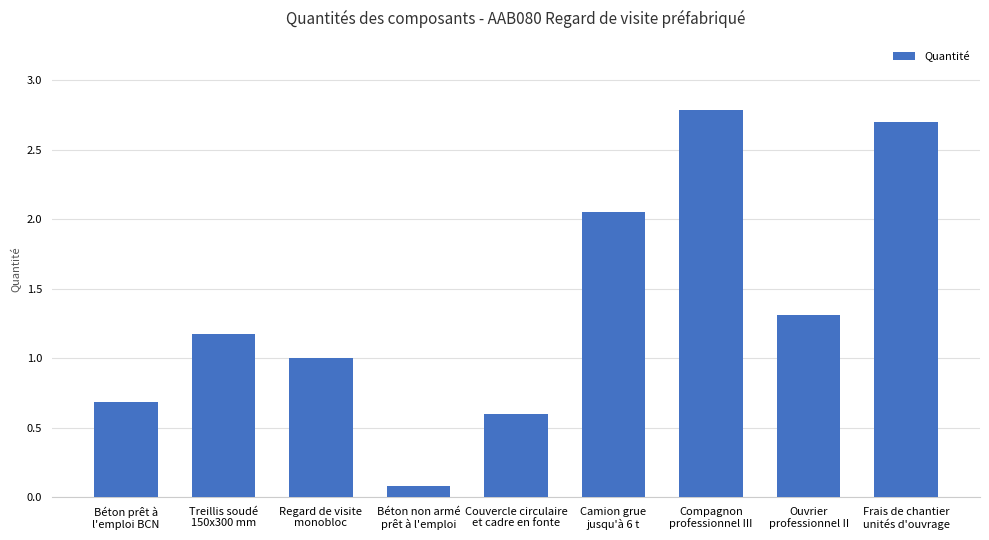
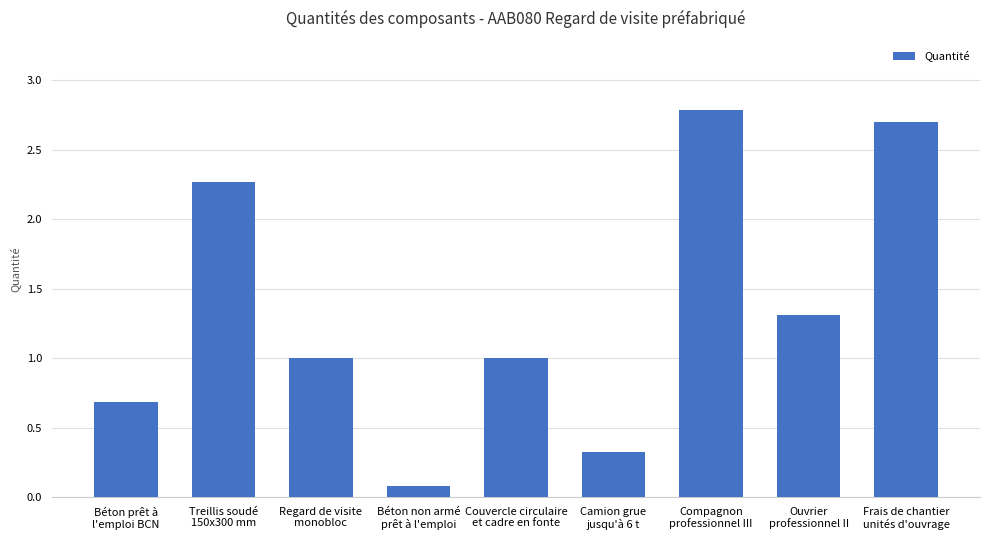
Treillis soudé 150x300 mm: 1.17 -> 2.27
Couvercle circulaire et cadre en fonte: 0.6 -> 1.0
Camion grue jusqu'à 6 t: 2.05 -> 0.32
